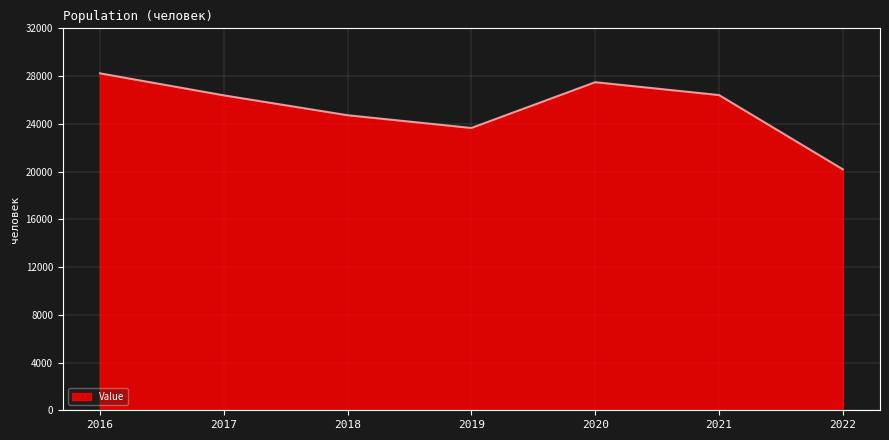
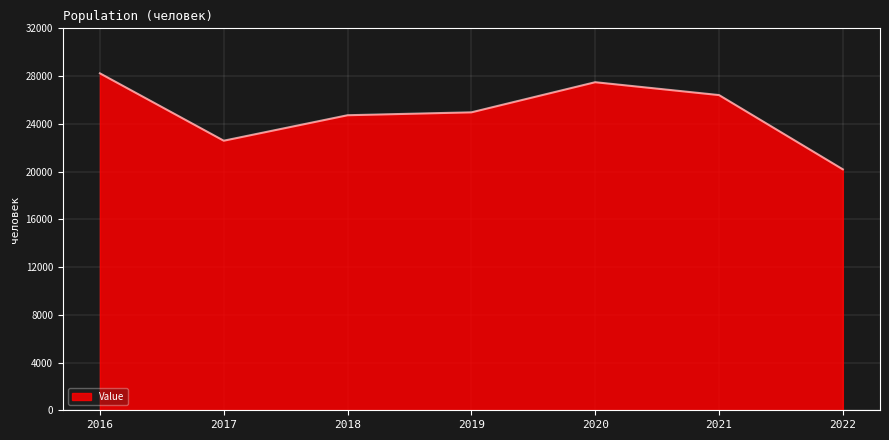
2017: 26400 -> 22600
2019: 23700 -> 25000
